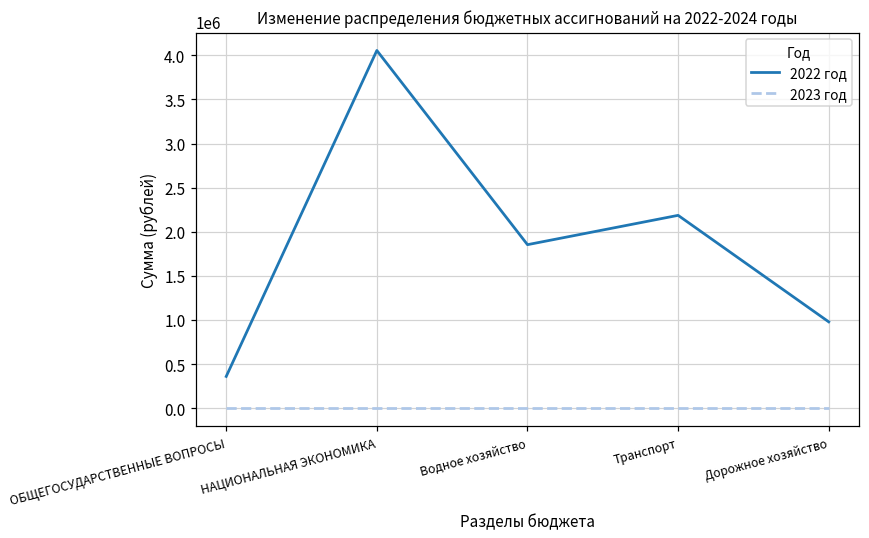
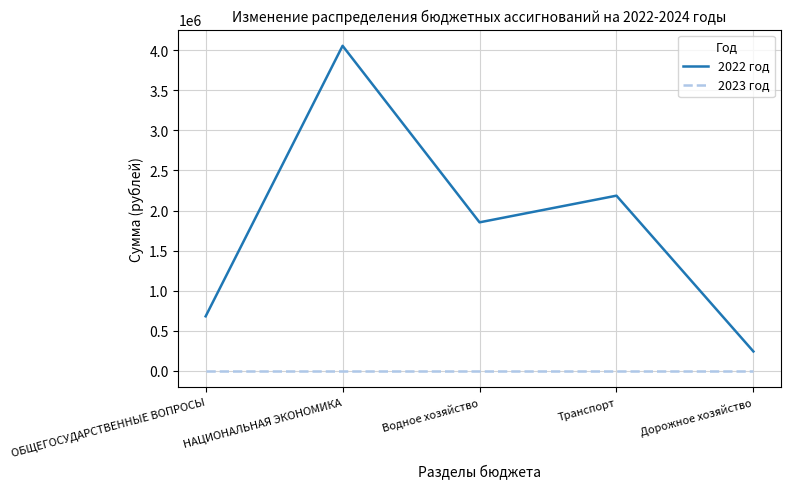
2022 год, ОБЩЕГОСУДАРСТВЕННЫЕ ВОПРОСЫ: 400000 -> 700000
2022 год, Дорожное хозяйство: 1000000 -> 200000
